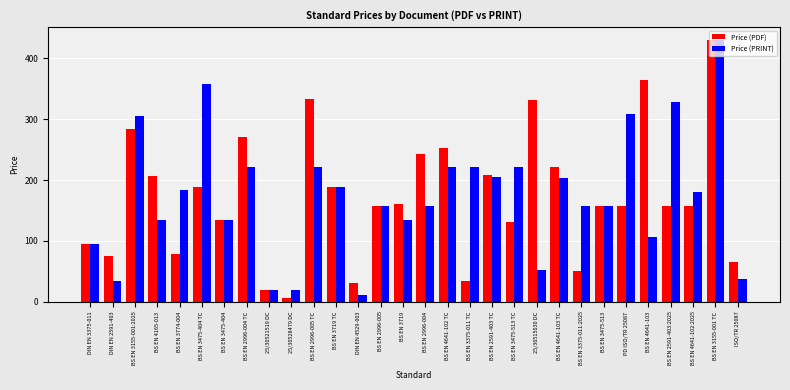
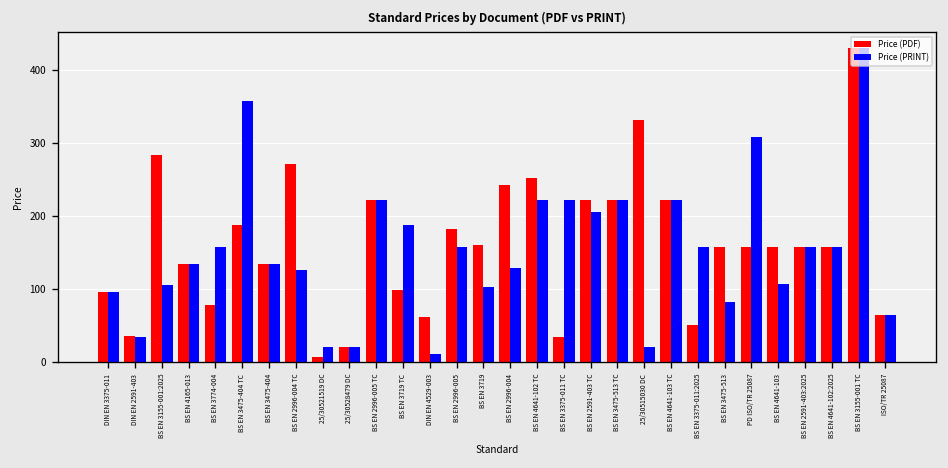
Price (PDF), DIN EN 2591-403: 70 -> 40
Price (PRINT), BS EN 3155-001:2025: 310 -> 110
Price (PDF), BS EN 4165-013: 210 -> 130
Price (PRINT), BS EN 3774-004: 180 -> 160
Price (PRINT), BS EN 2996-004 TC: 220 -> 130
Price (PDF), 25/30521519 DC: 20 -> 10
Price (PDF), 25/30528479 DC: 10 -> 20
Price (PDF), BS EN 2996-005 TC: 330 -> 220
Price (PDF), BS EN 3719 TC: 190 -> 100
Price (PDF), DIN EN 4529-003: 30 -> 60
Price (PDF), BS EN 2996-005: 160 -> 180
Price (PRINT), BS EN 3719: 130 -> 100
Price (PRINT), BS EN 2996-004: 160 -> 130
Price (PDF), BS EN 2591-403 TC: 210 -> 220
Price (PDF), BS EN 3475-513 TC: 130 -> 220
Price (PRINT), 25/30515030 DC: 50 -> 20
Price (PRINT), BS EN 4641-103 TC: 200 -> 220
Price (PRINT), BS EN 3475-513: 160 -> 80
Price (PDF), BS EN 4641-103: 360 -> 160
Price (PRINT), BS EN 2591-403:2025: 330 -> 160
Price (PRINT), BS EN 4641-102:2025: 180 -> 160
Price (PRINT), ISO/TR 25087: 40 -> 70
